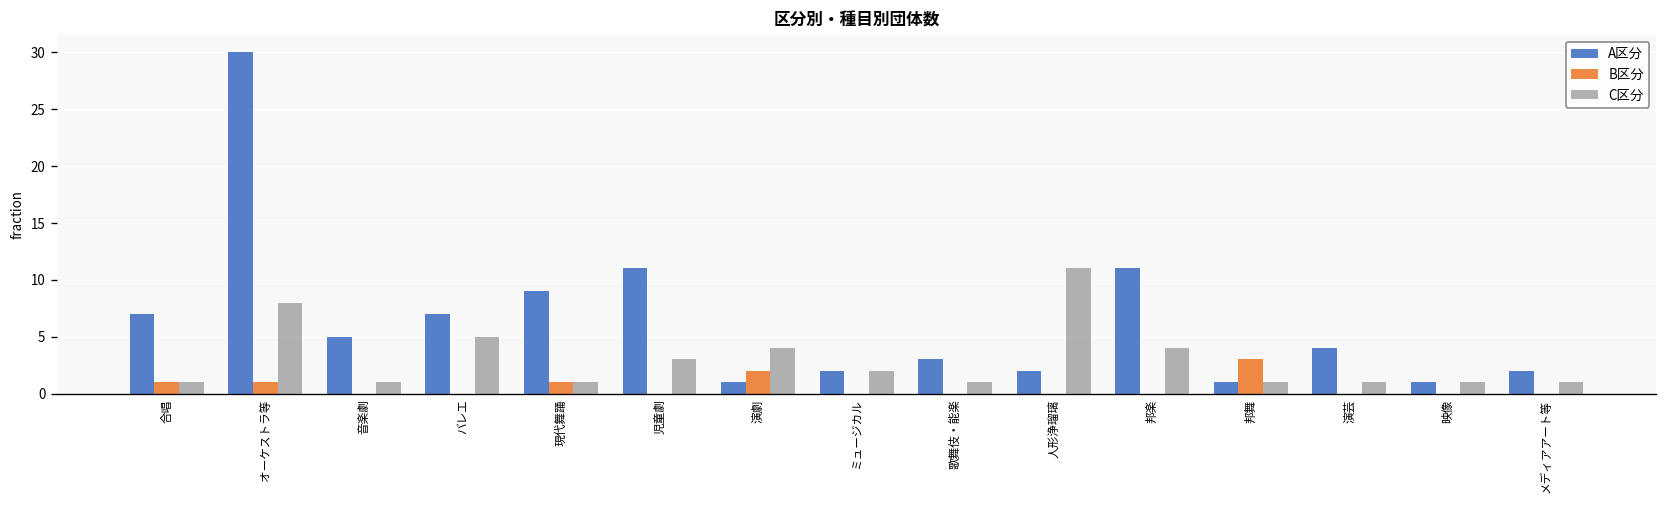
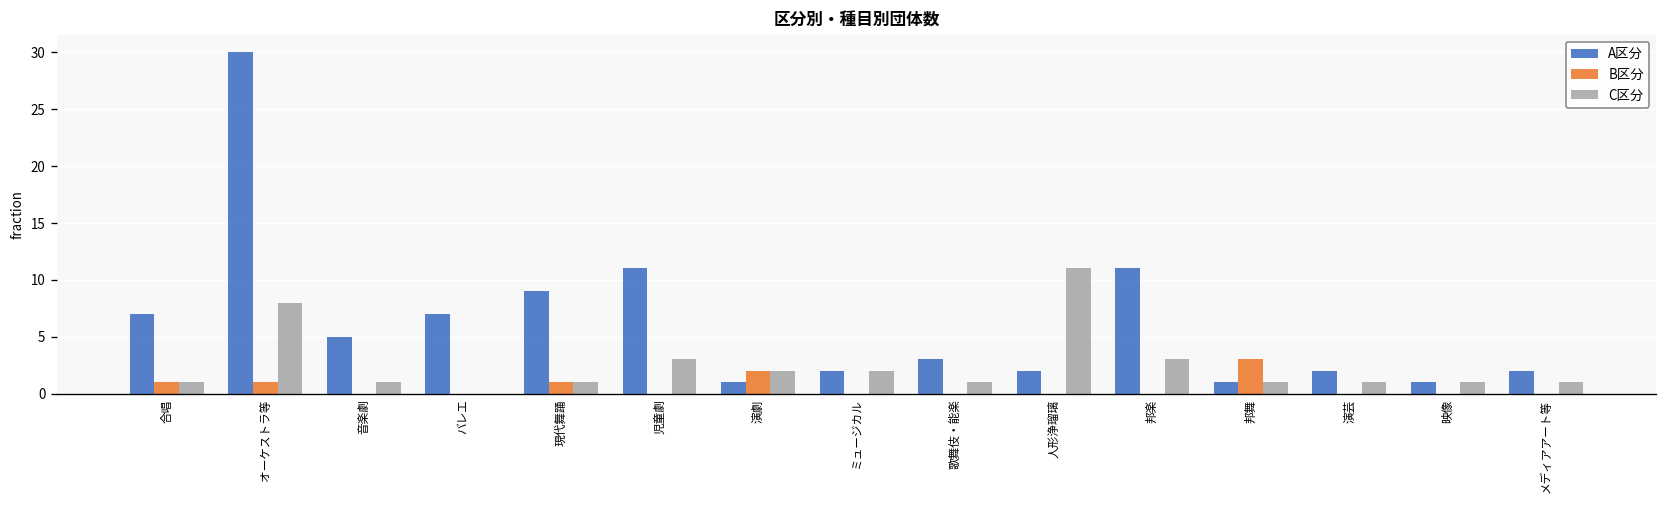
C区分, バレエ: 5 -> 0
C区分, 演劇: 4 -> 2
C区分, 邦楽: 4 -> 3
A区分, 演芸: 4 -> 2
